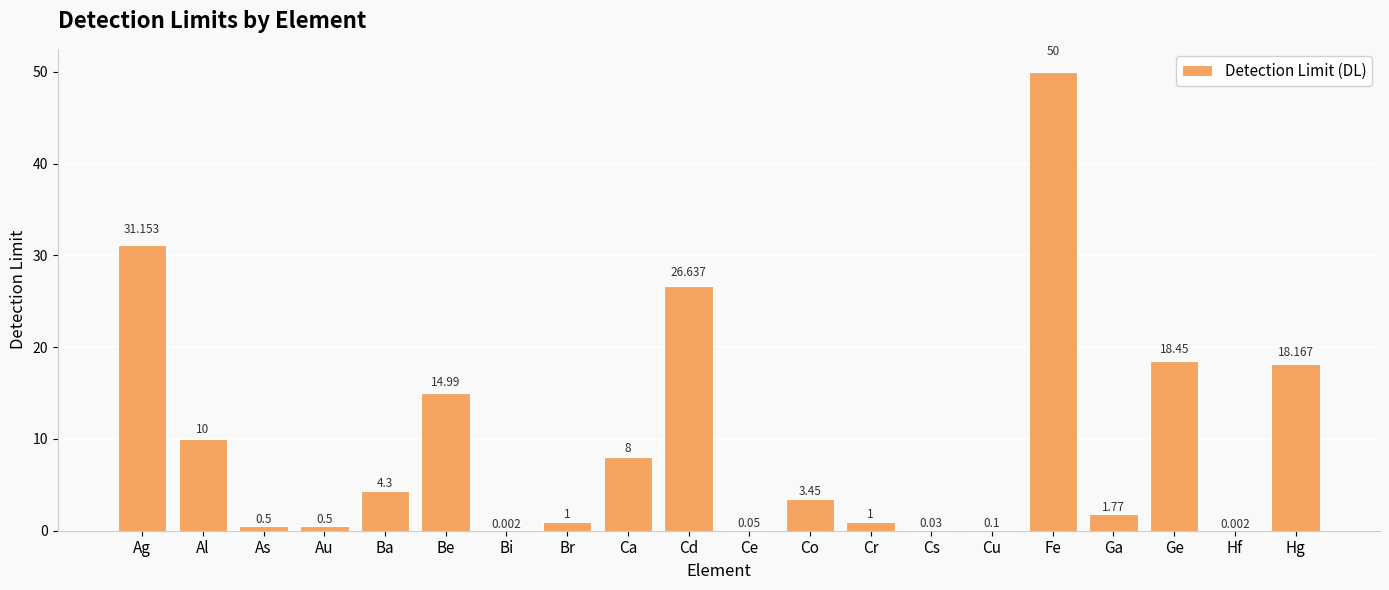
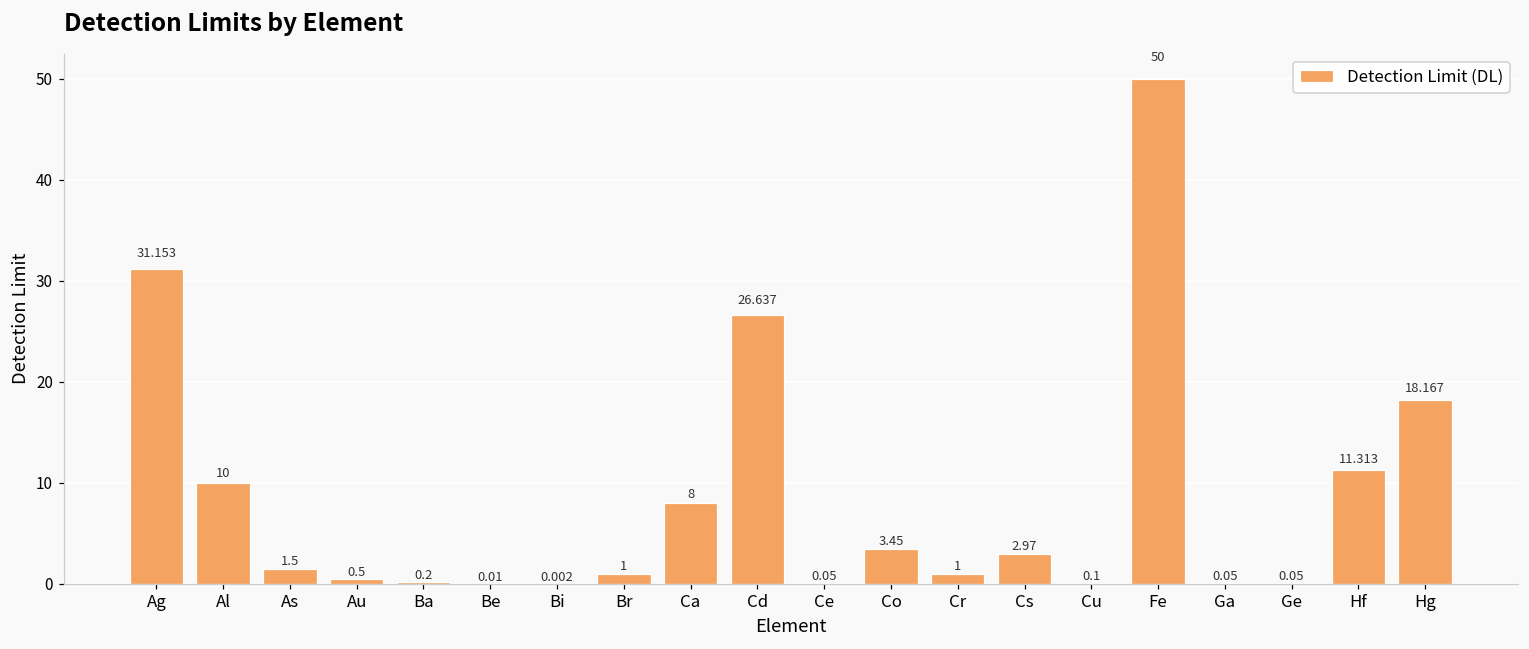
As: 0.5 -> 1.5
Ba: 4.3 -> 0.2
Be: 14.99 -> 0.01
Cs: 0.03 -> 2.97
Ga: 1.77 -> 0.05
Ge: 18.45 -> 0.05
Hf: 0.002 -> 11.313
